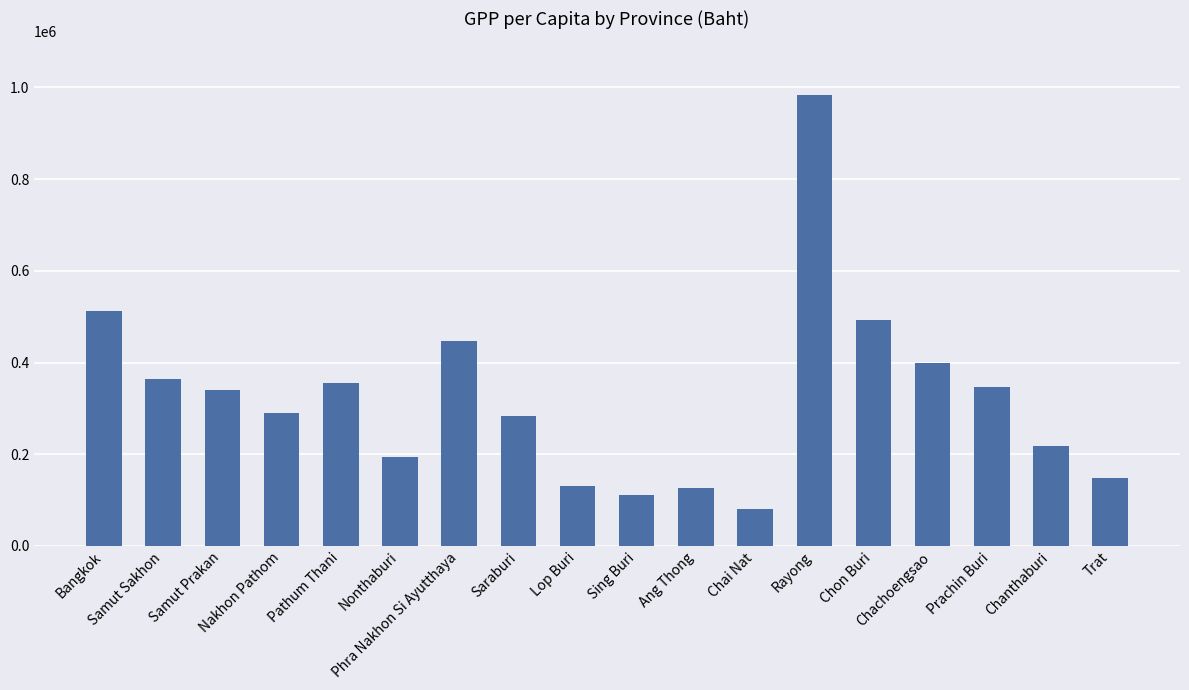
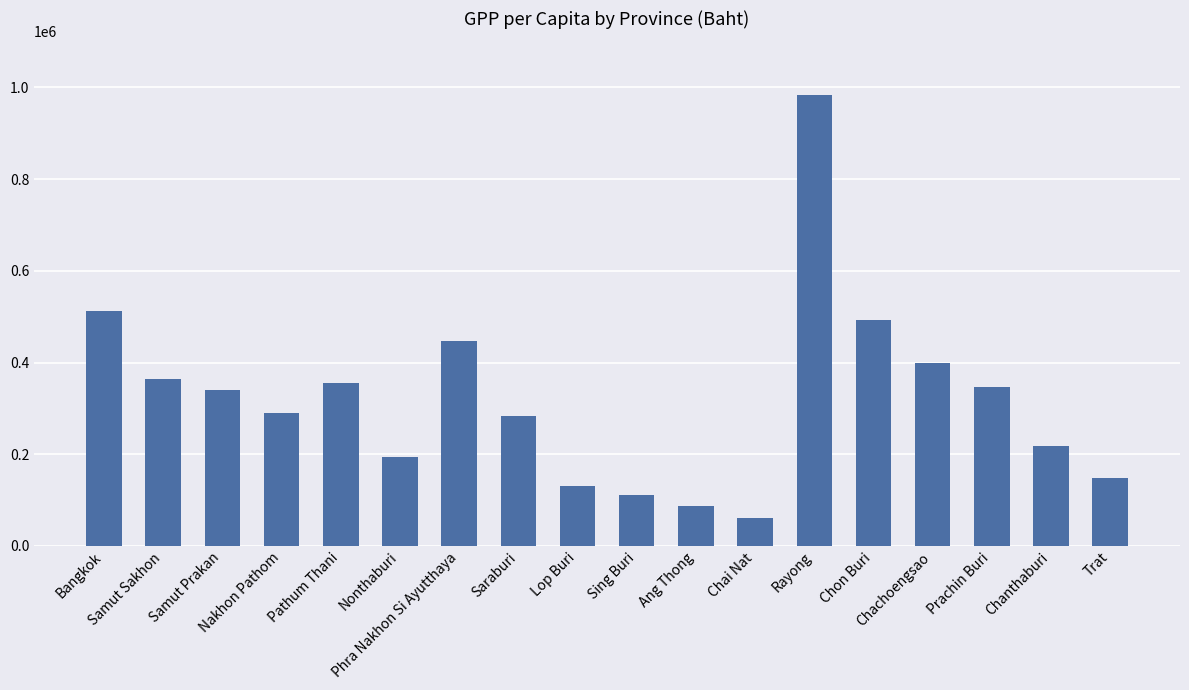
Ang Thong: 130000 -> 90000
Chai Nat: 80000 -> 60000
